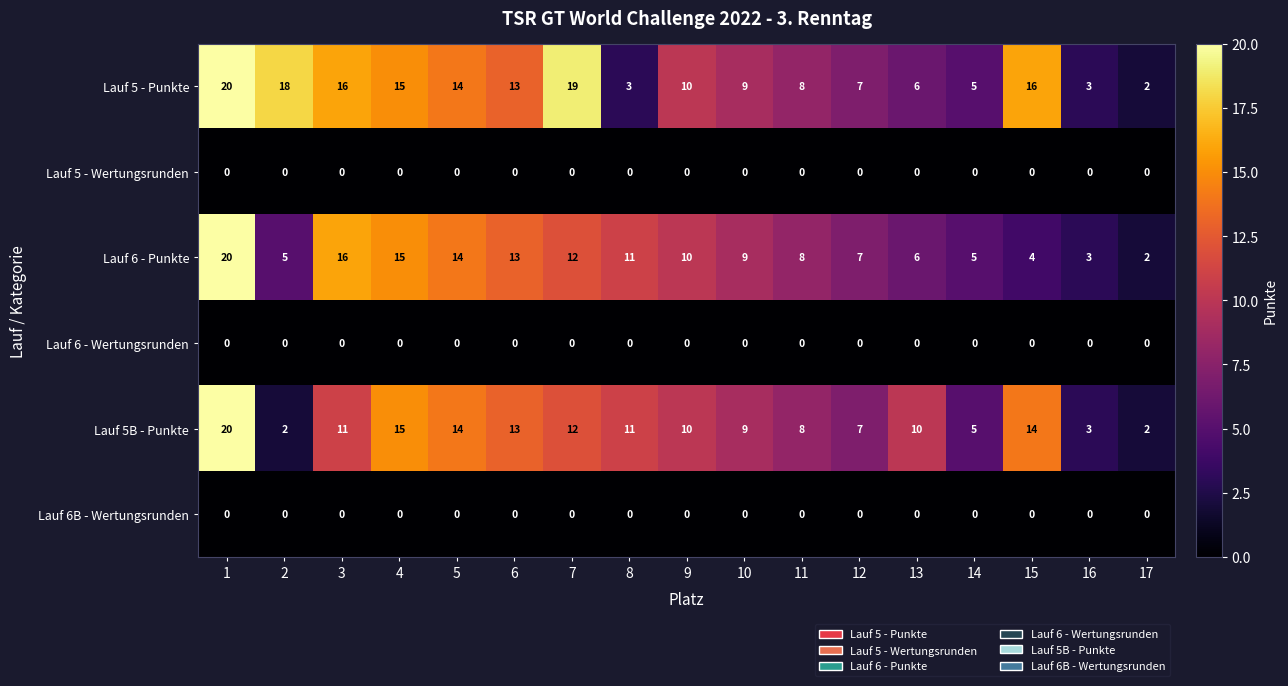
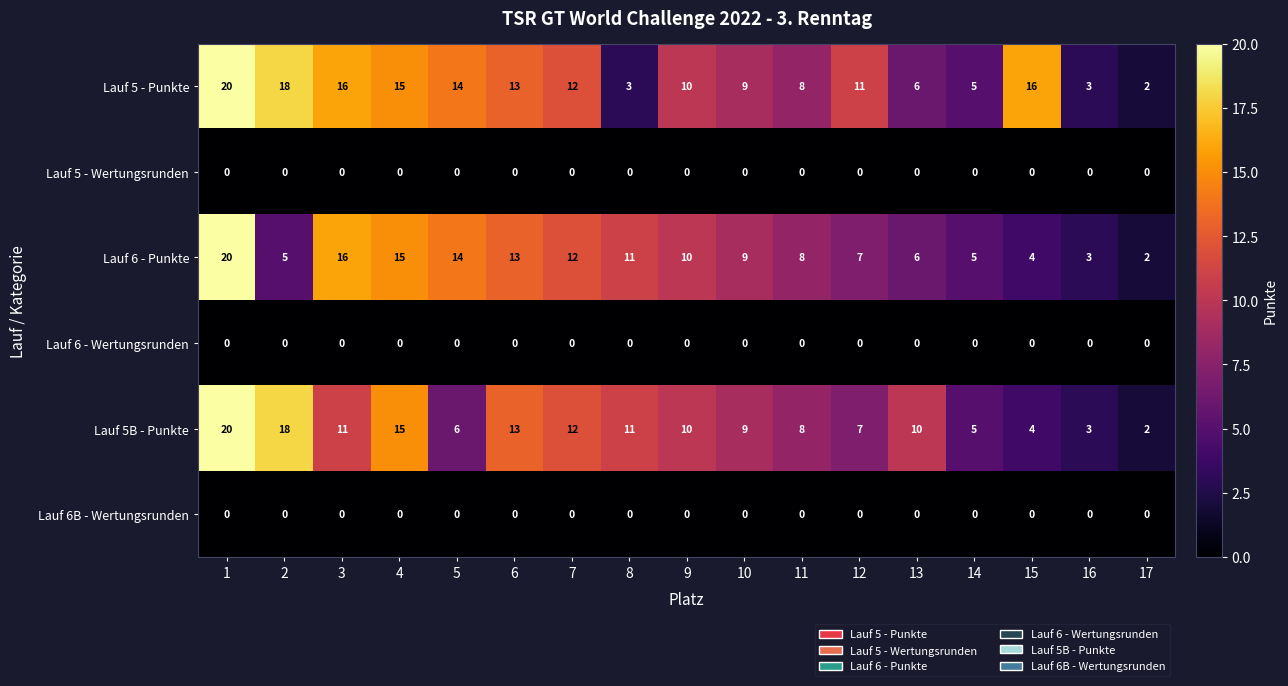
Lauf 5 - Punkte, 7: 19 -> 12
Lauf 5 - Punkte, 12: 7 -> 11
Lauf 5B - Punkte, 2: 2 -> 18
Lauf 5B - Punkte, 5: 14 -> 6
Lauf 5B - Punkte, 15: 14 -> 4
